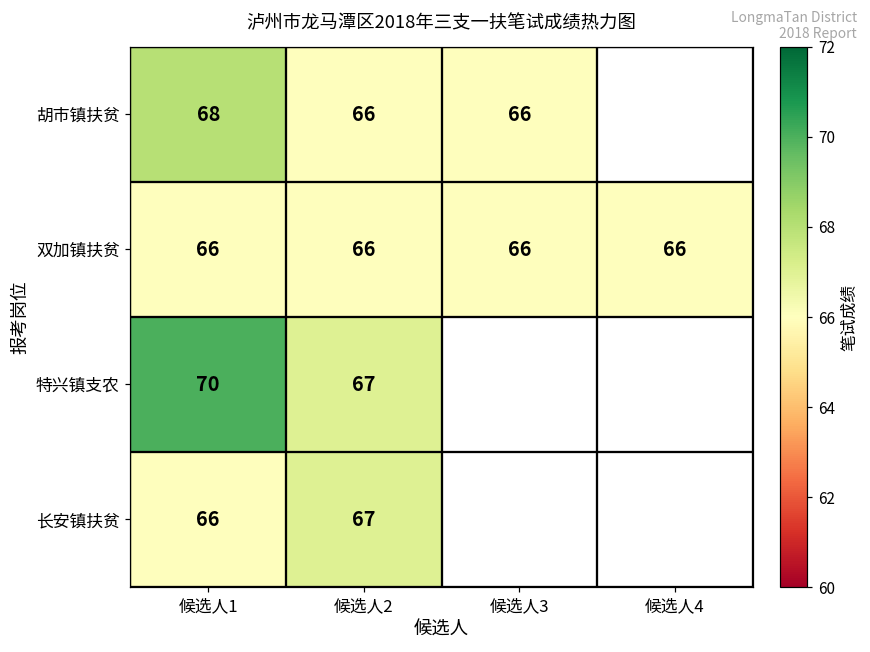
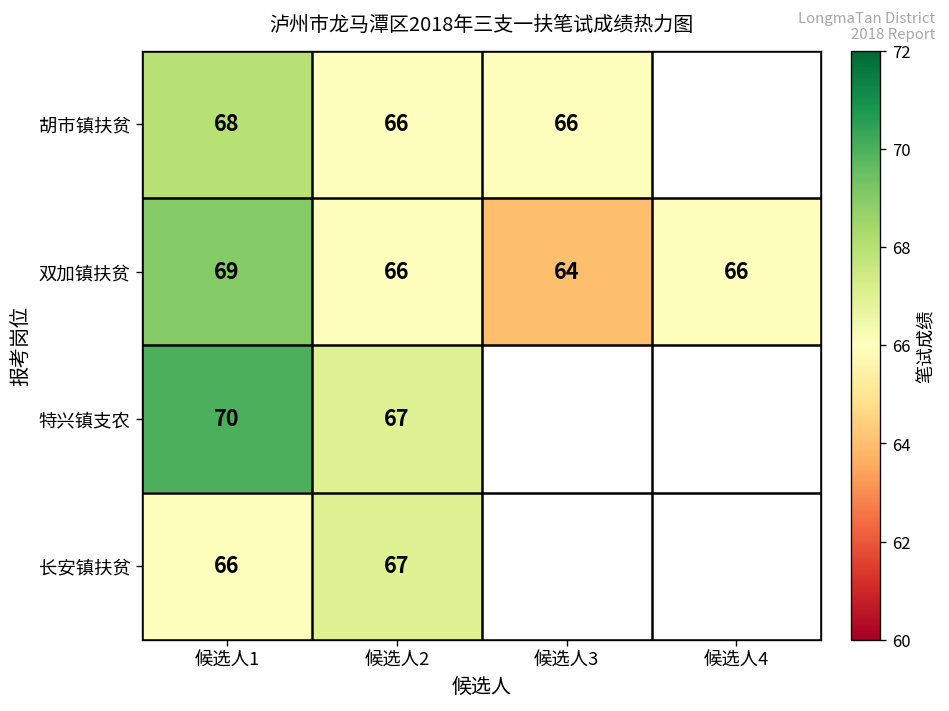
双加镇扶贫, 候选人1: 66 -> 69
双加镇扶贫, 候选人3: 66 -> 64
